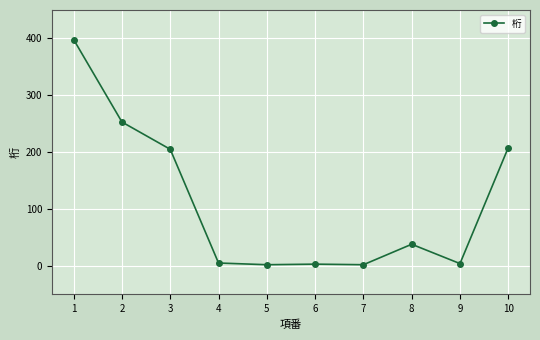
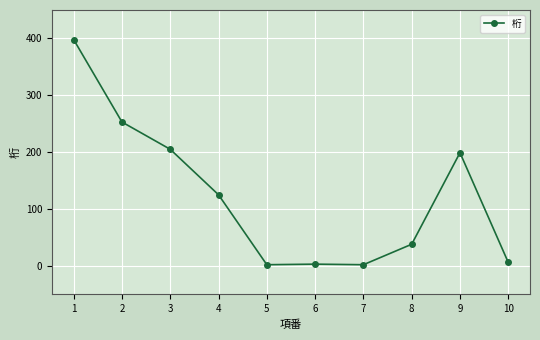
4: 10 -> 130
9: 0 -> 200
10: 210 -> 10
